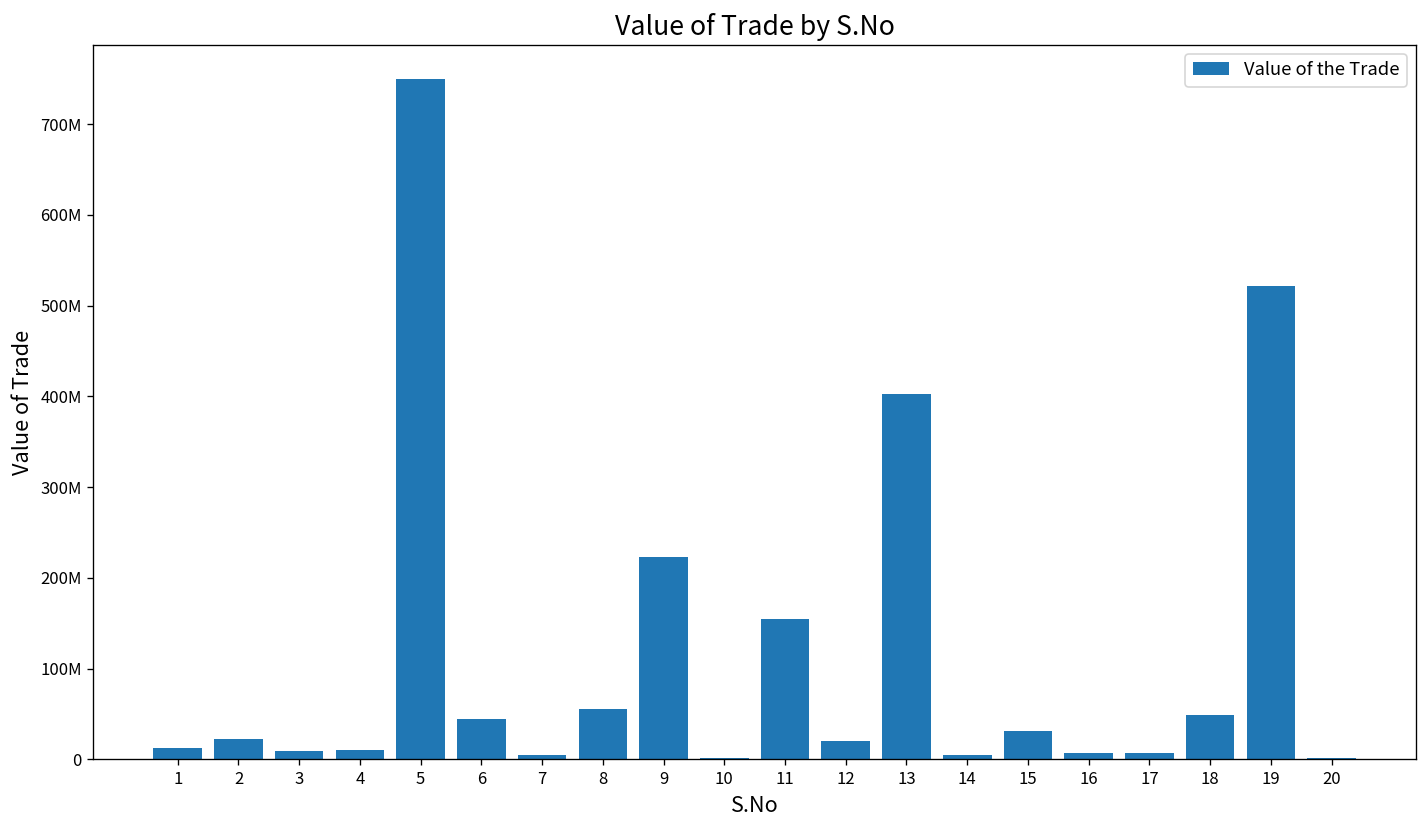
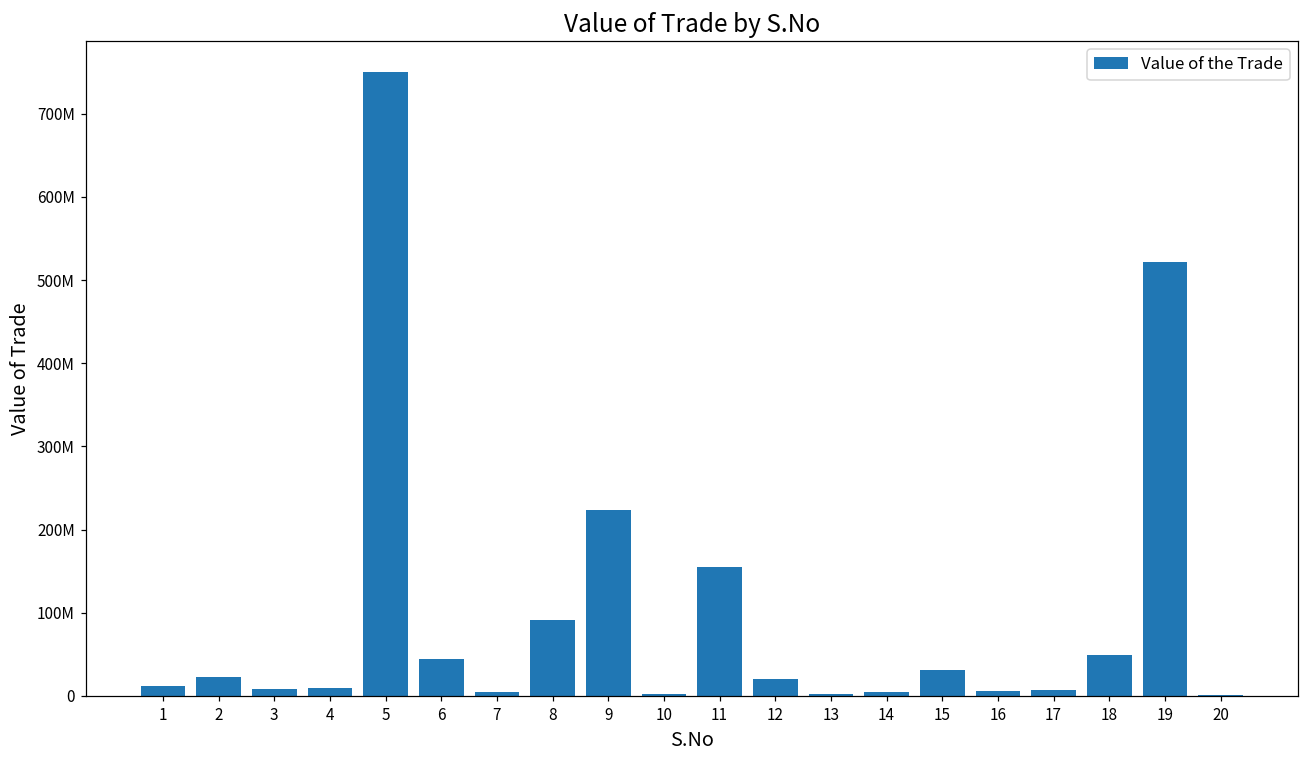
8: 60000000 -> 90000000
13: 400000000 -> 0
